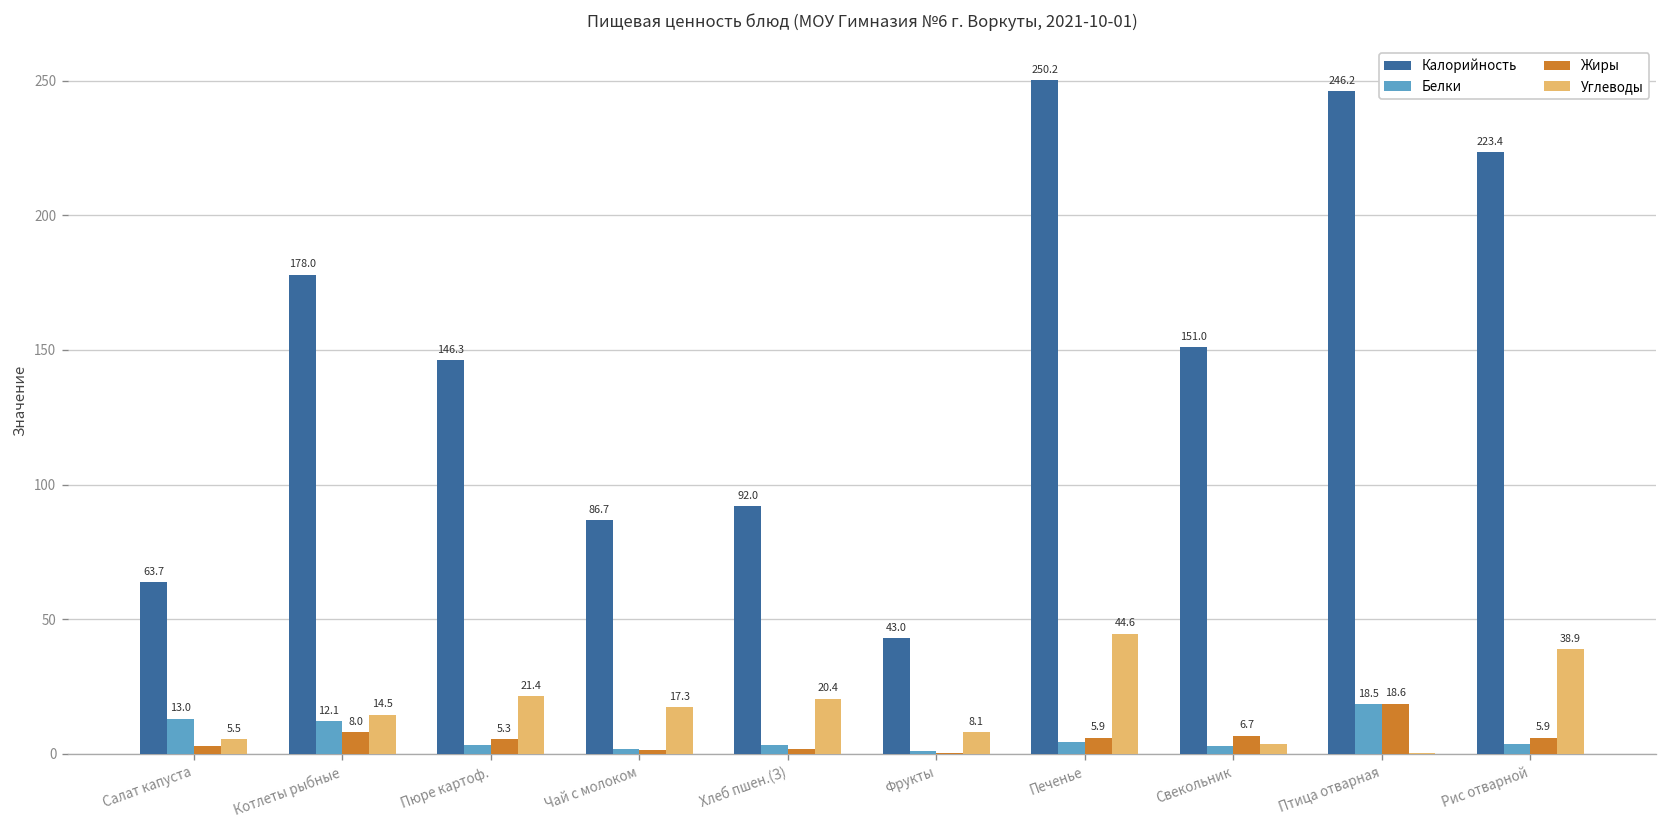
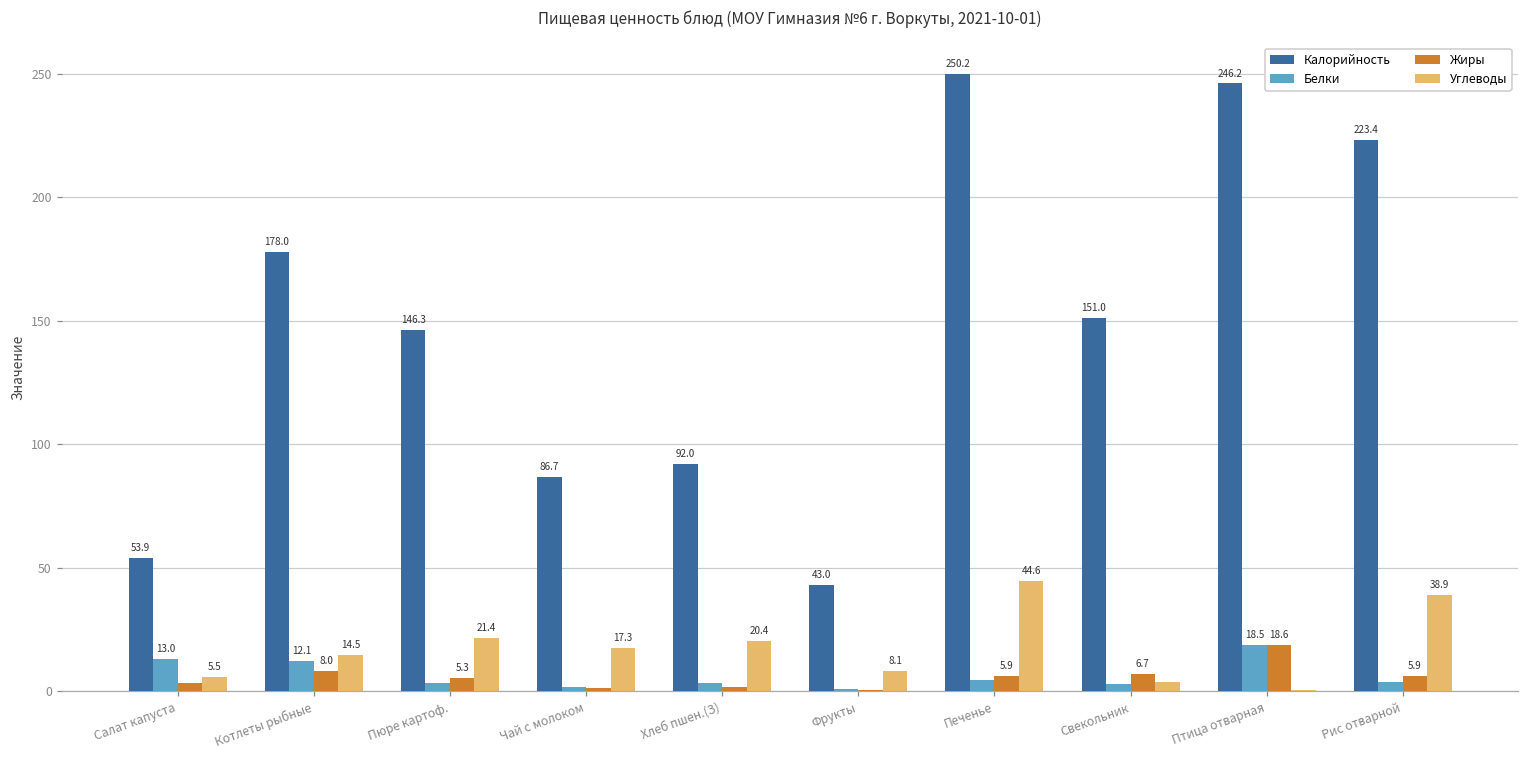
Калорийность, Салат капуста: 63.7 -> 53.9
